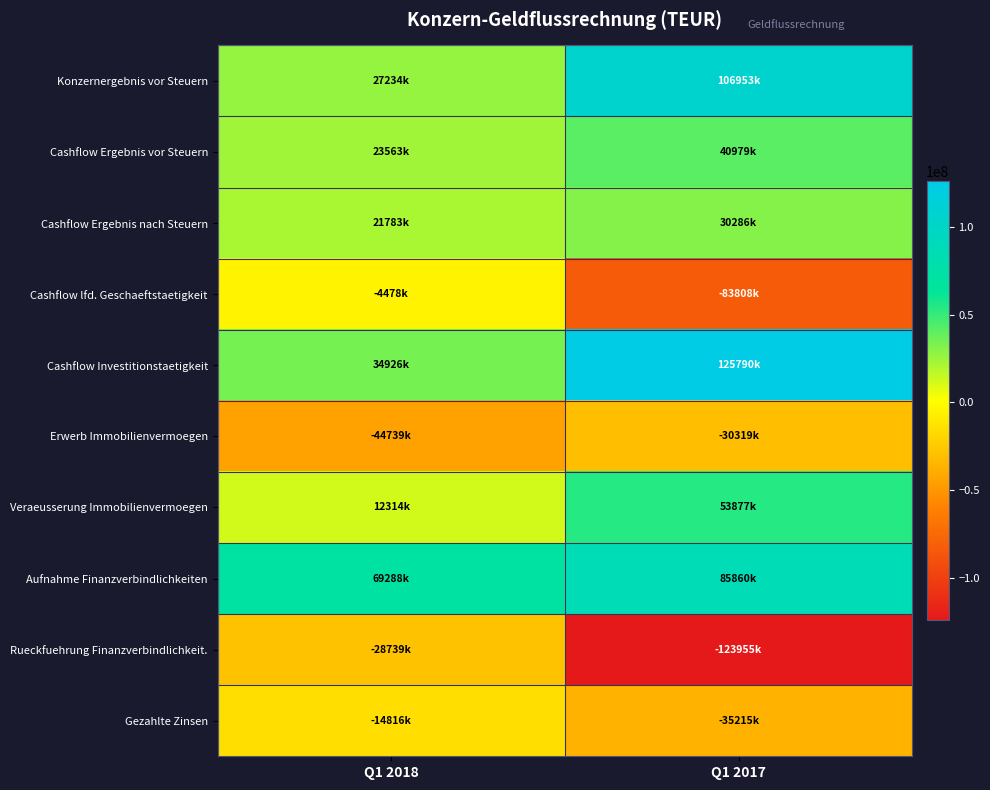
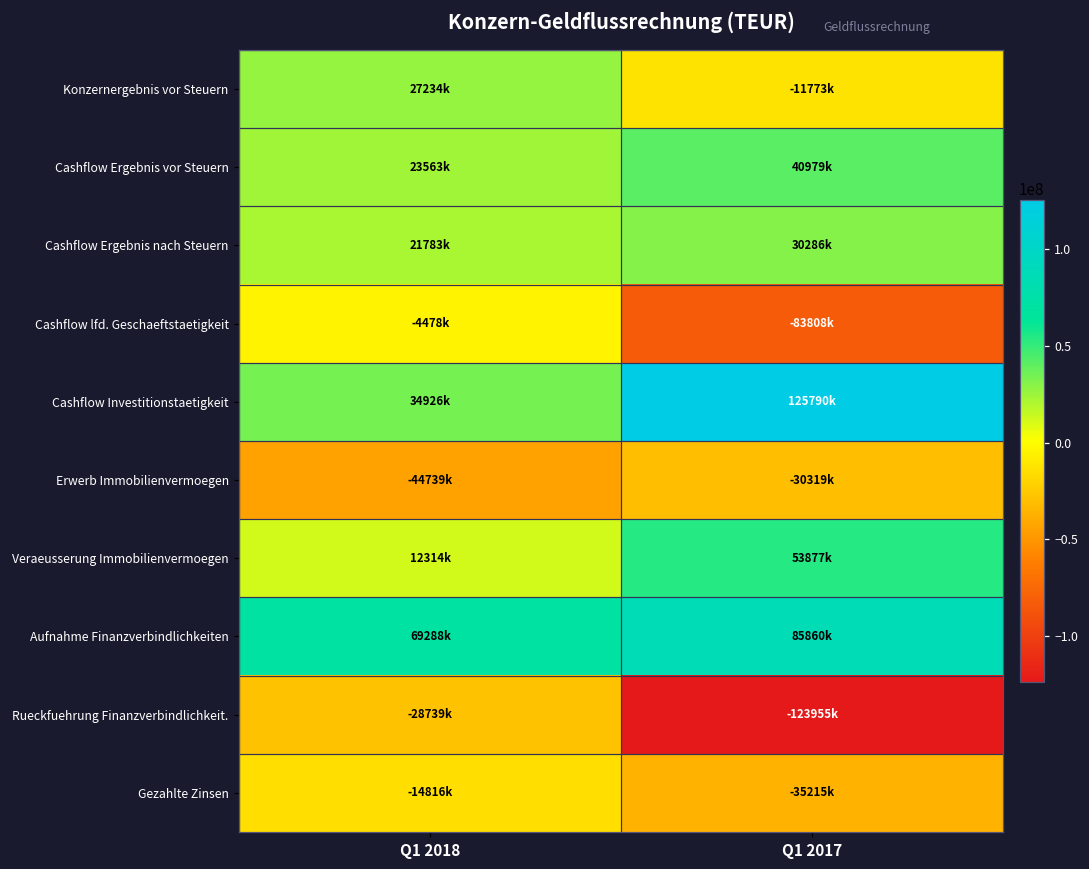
Konzernergebnis vor Steuern, Q1 2017: 106953k -> -11773k
